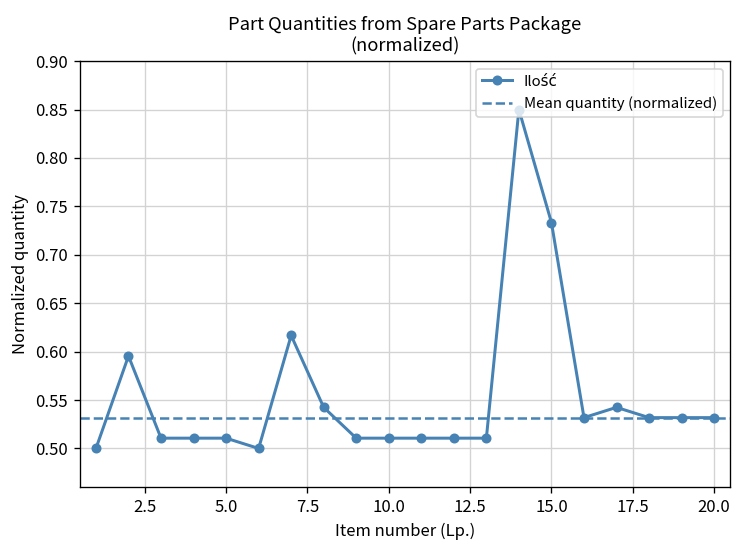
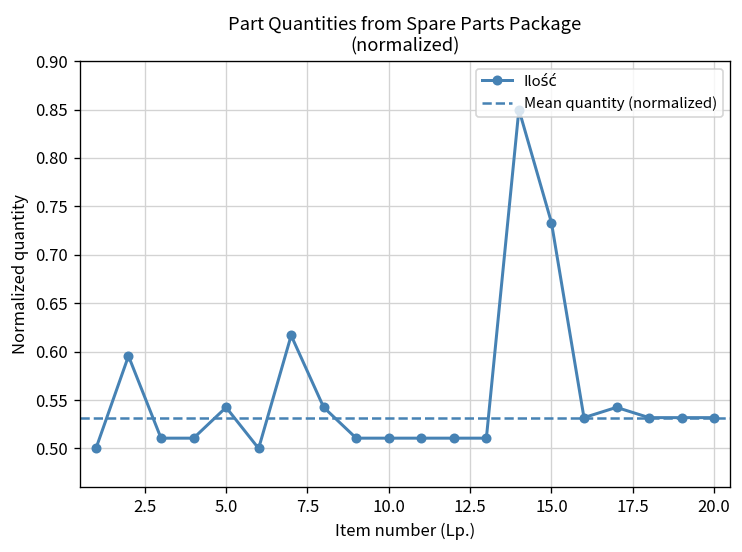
5.0: 0.51 -> 0.54
